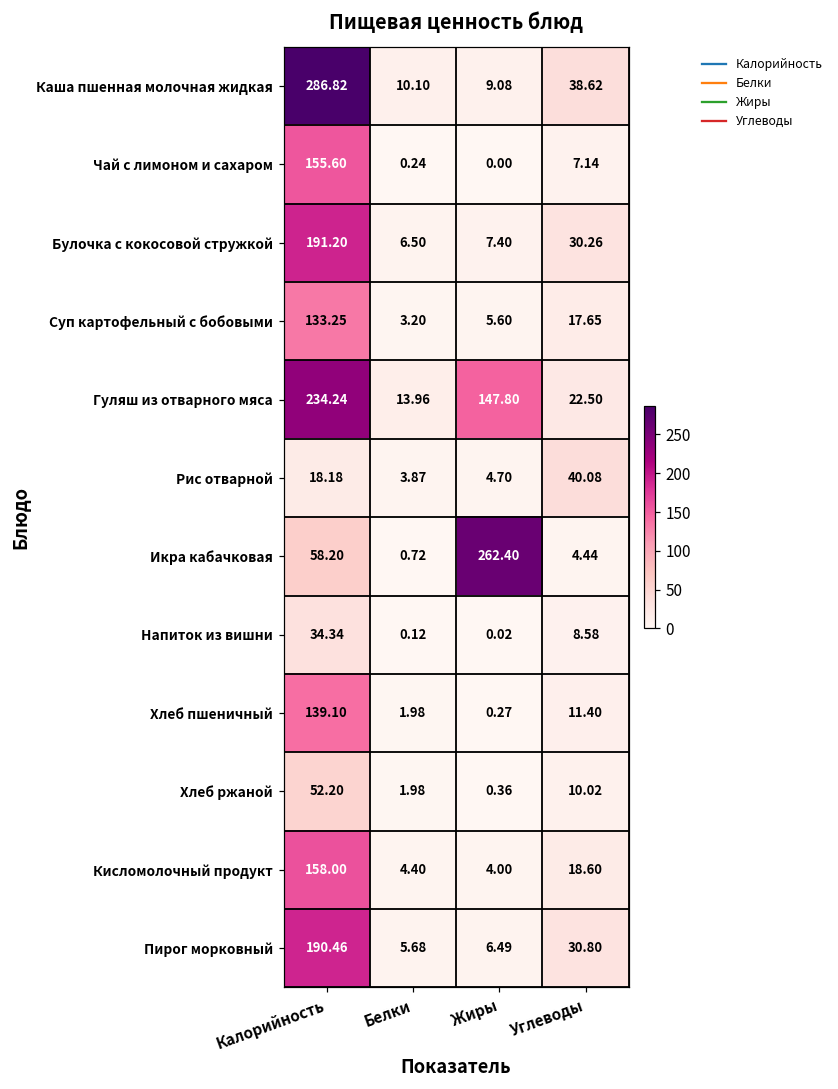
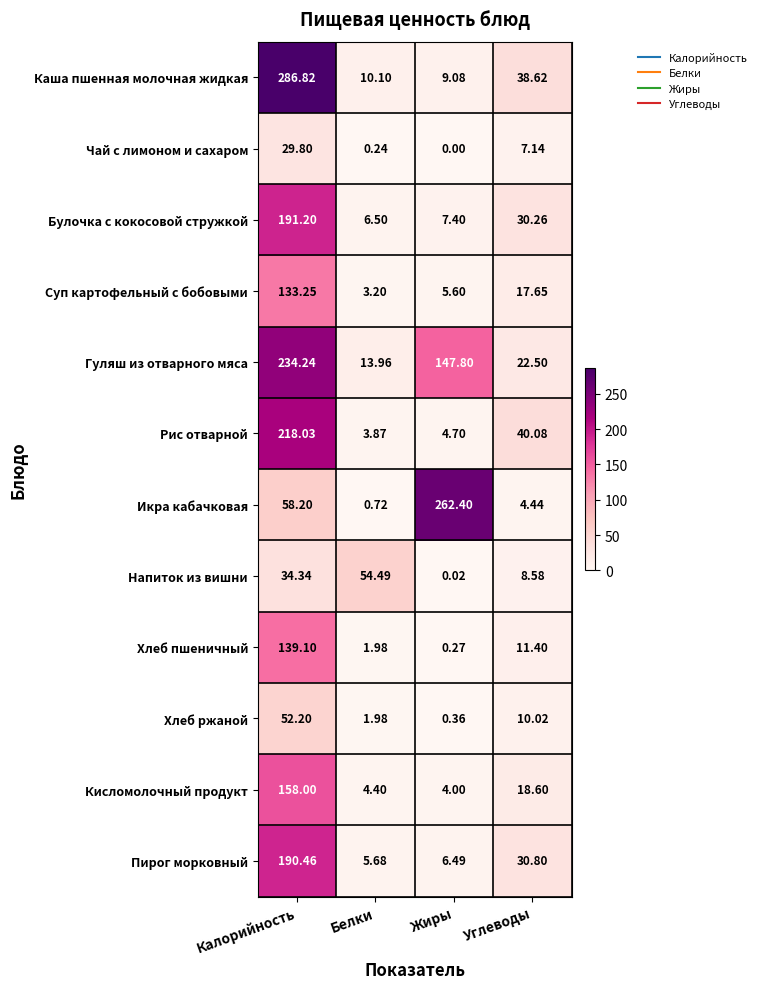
Чай с лимоном и сахаром, Калорийность: 155.60 -> 29.80
Рис отварной, Калорийность: 18.18 -> 218.03
Напиток из вишни, Белки: 0.12 -> 54.49
